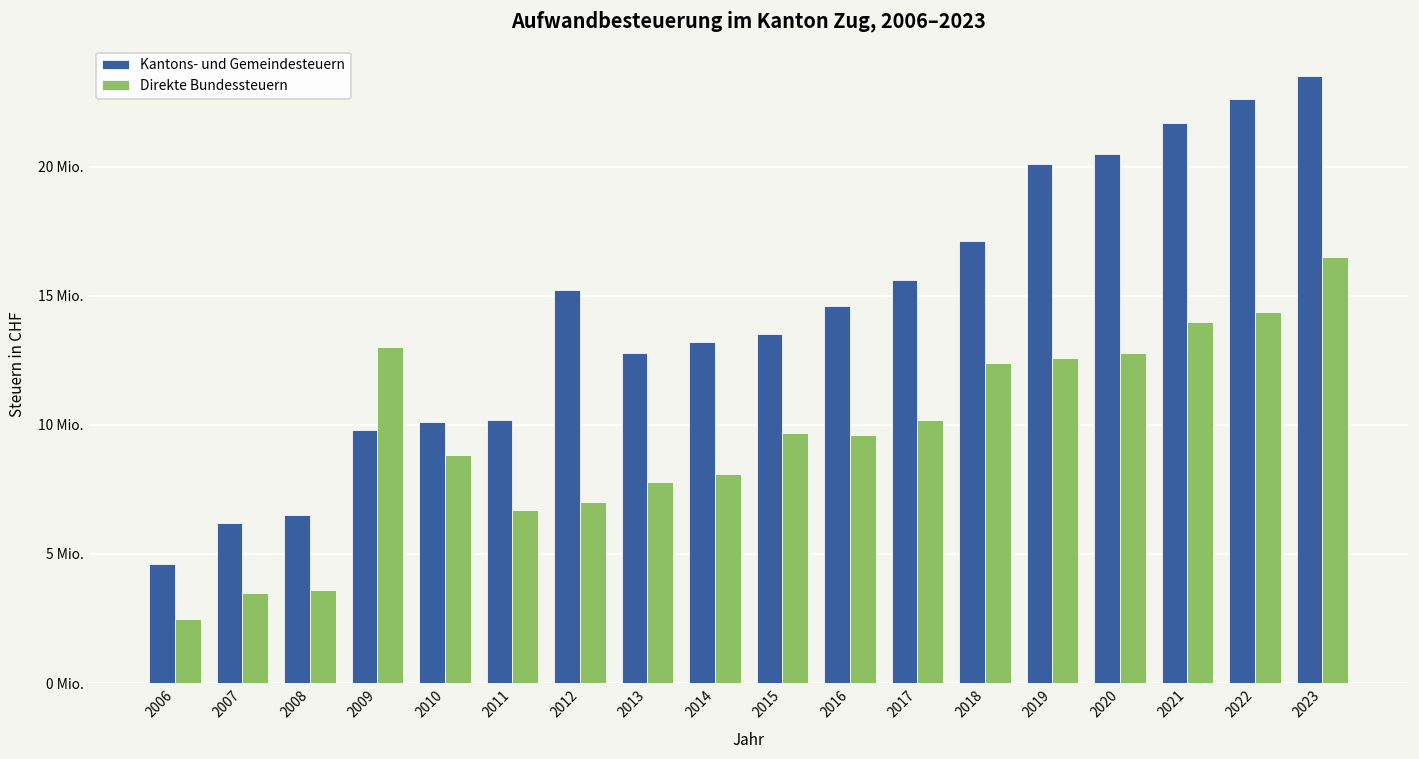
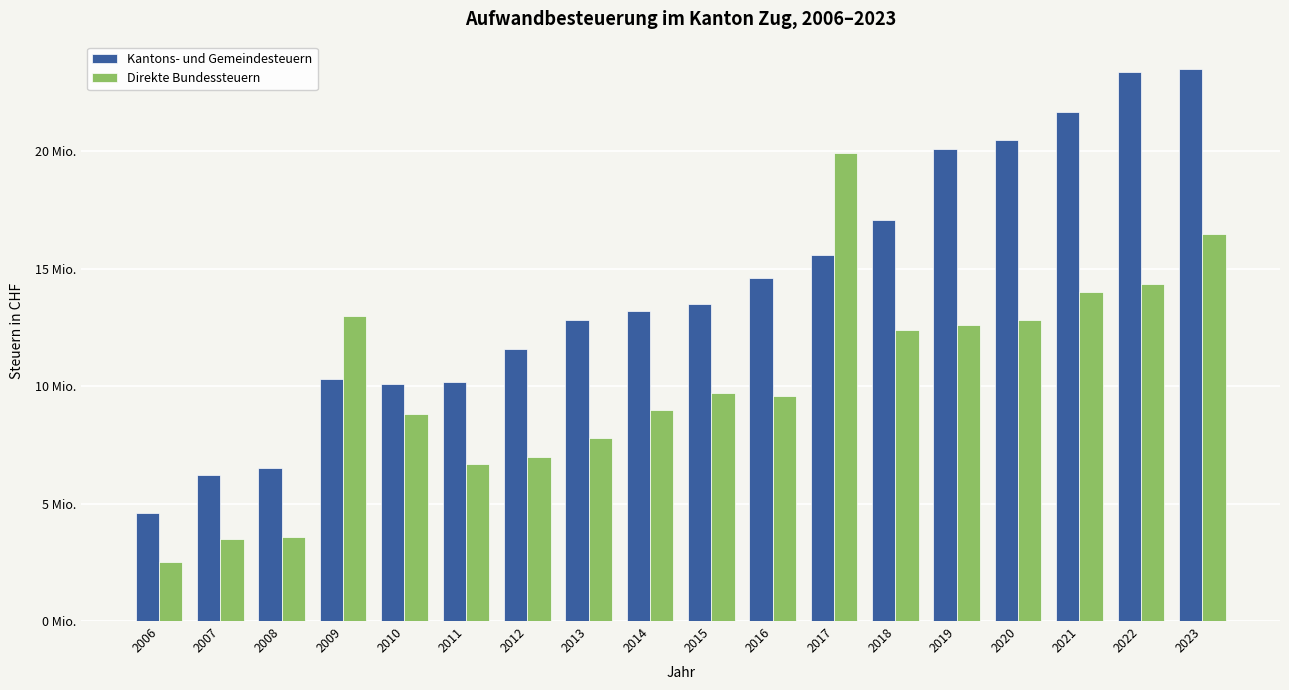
Kantons- und Gemeindesteuern, 2009: 9.8 Mio. -> 10.3 Mio.
Kantons- und Gemeindesteuern, 2012: 15.2 Mio. -> 11.6 Mio.
Direkte Bundessteuern, 2014: 8.1 Mio. -> 9.0 Mio.
Direkte Bundessteuern, 2017: 10.2 Mio. -> 19.9 Mio.
Kantons- und Gemeindesteuern, 2022: 22.6 Mio. -> 23.4 Mio.
